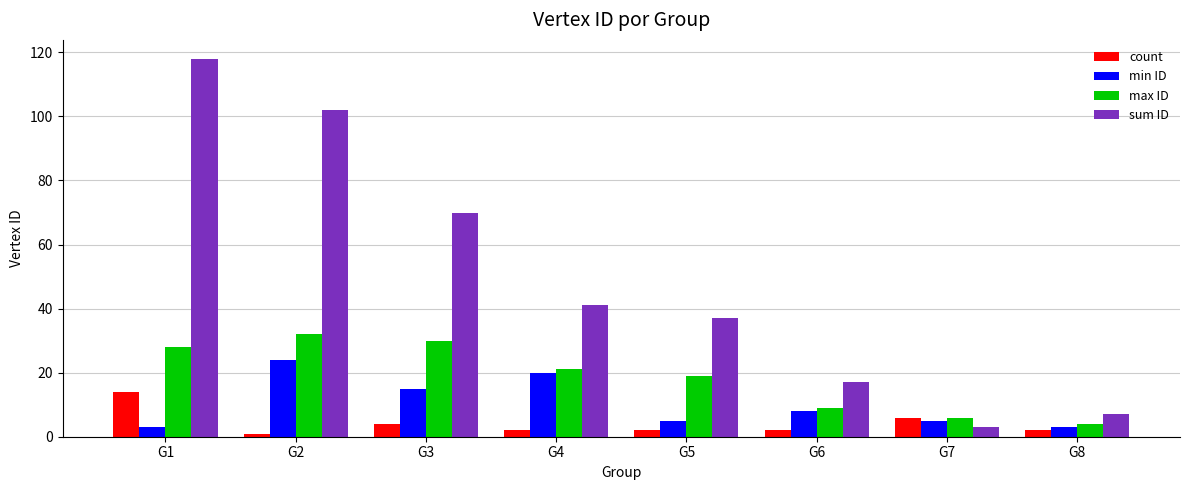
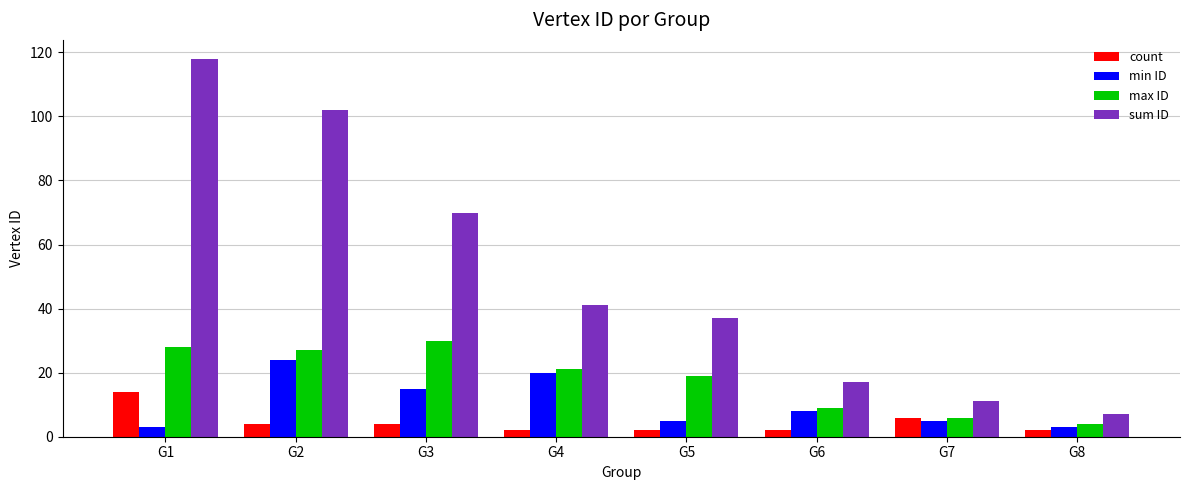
count, G2: 1 -> 4
max ID, G2: 32 -> 27
sum ID, G7: 3 -> 11
